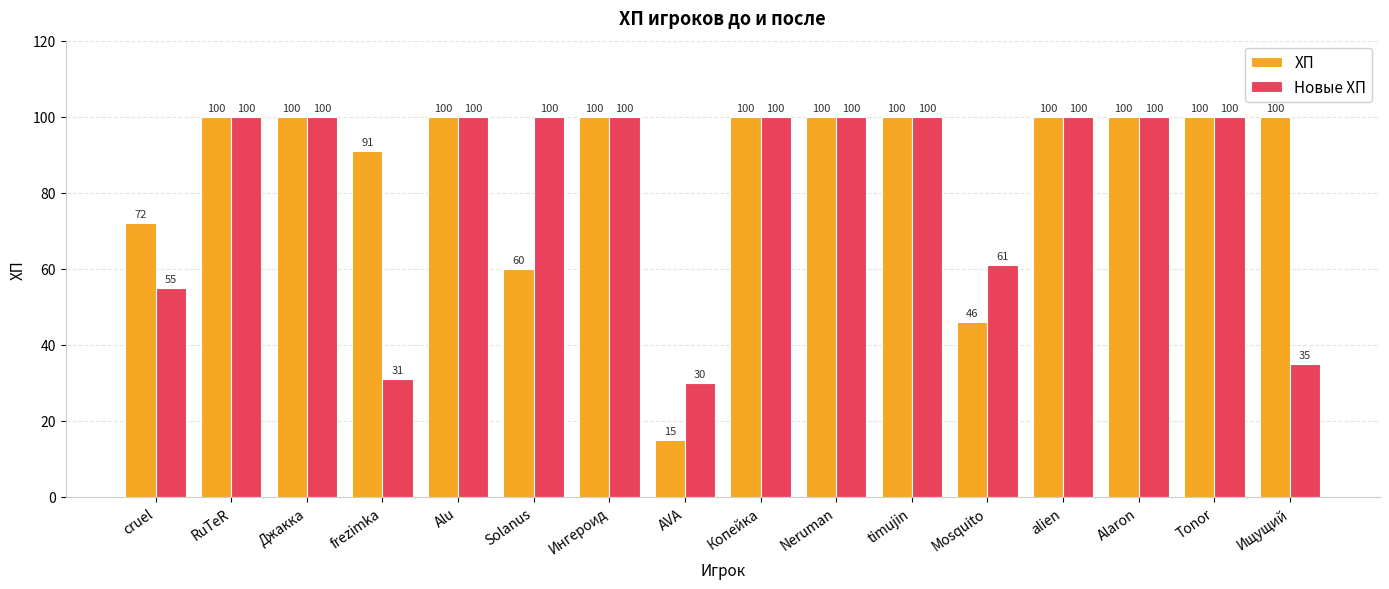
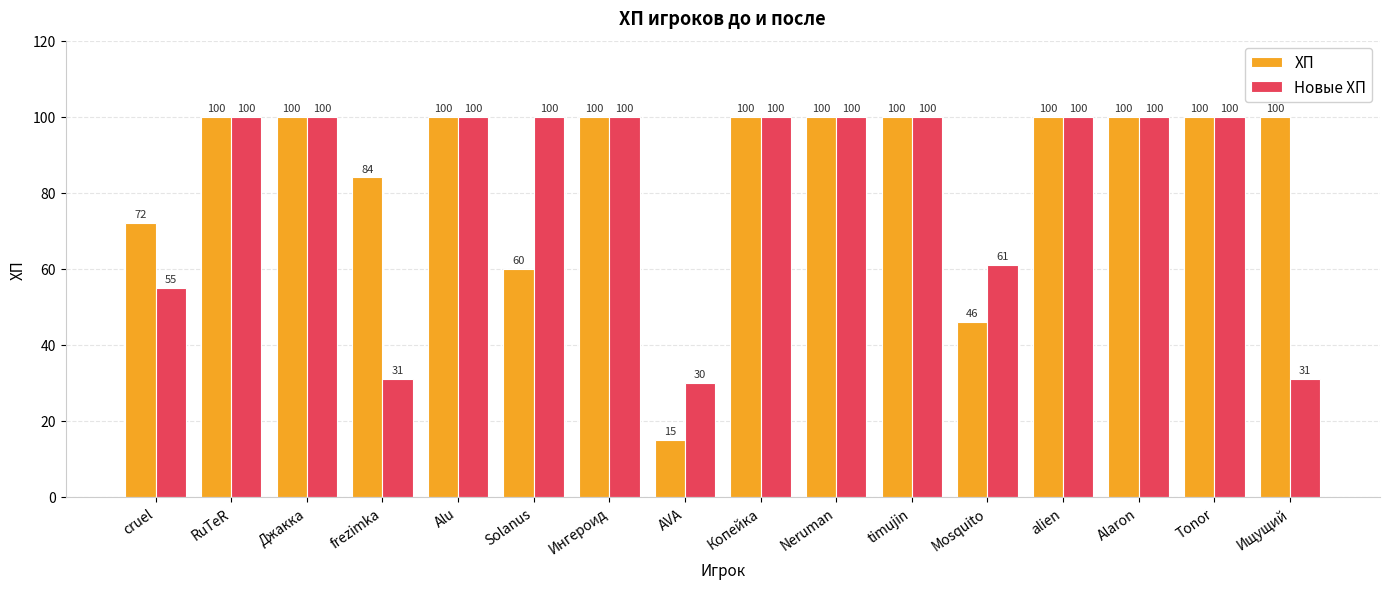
ХП, frezimka: 91 -> 84
Новые ХП, Ищущий: 35 -> 31
